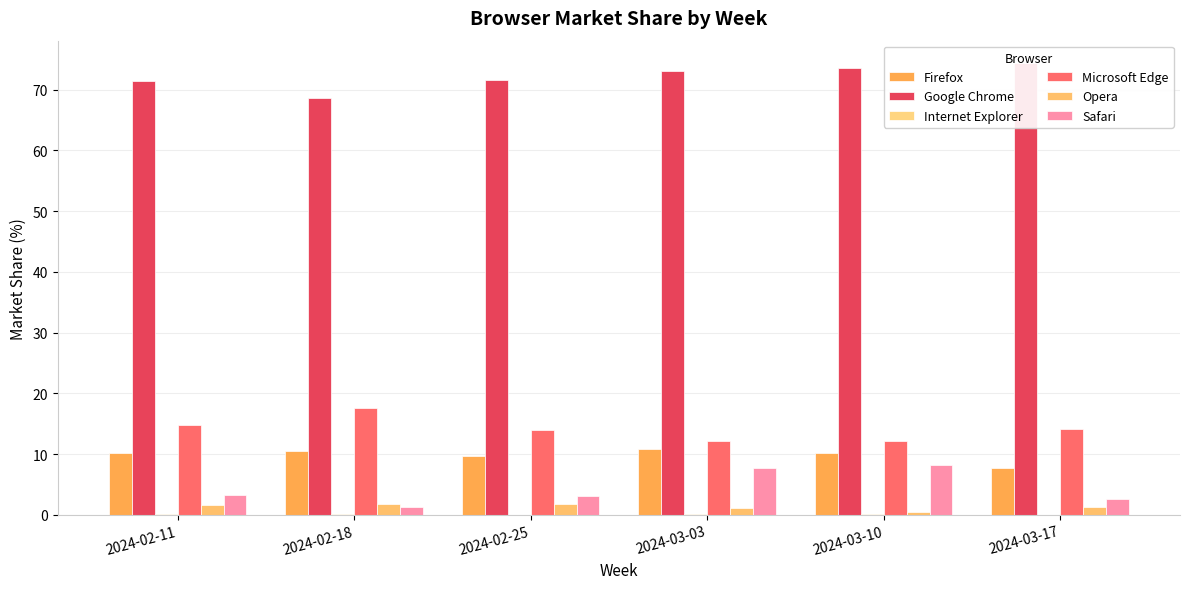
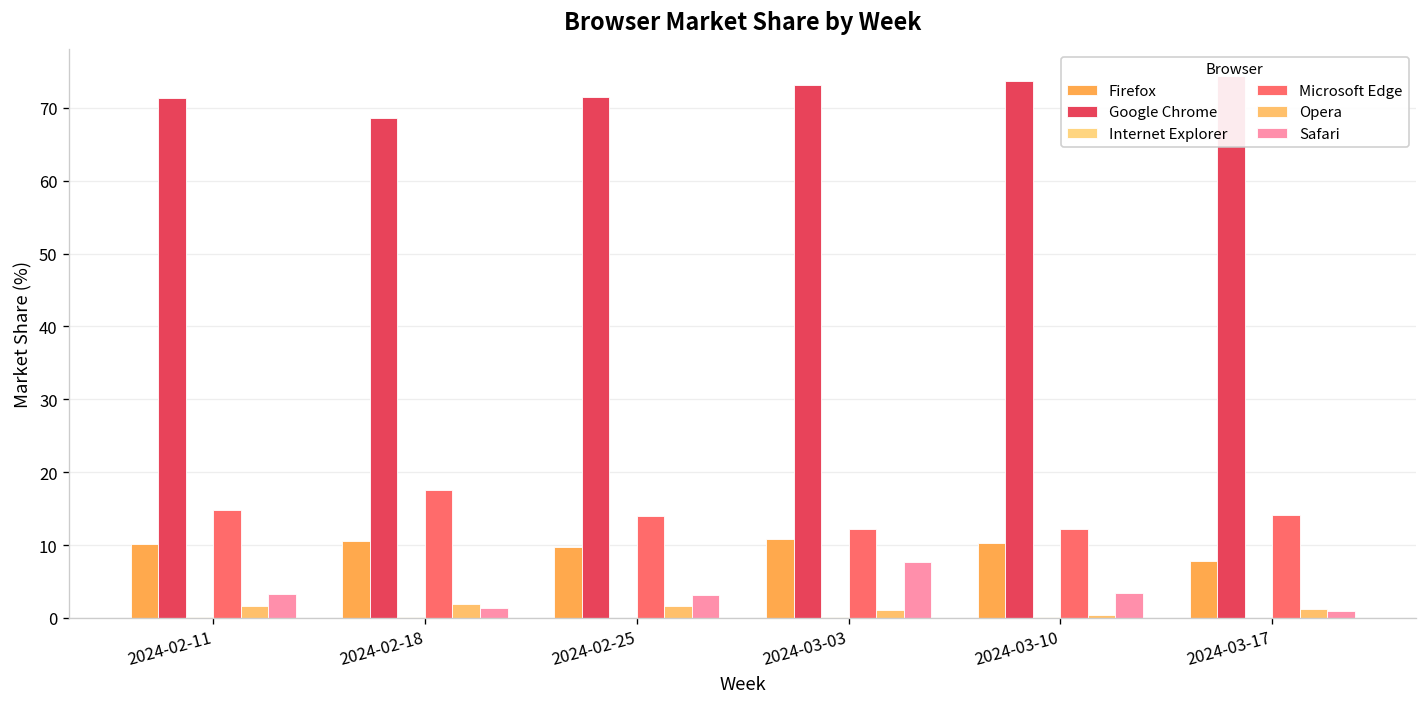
Safari, 2024-03-10: 8 -> 3
Safari, 2024-03-17: 3 -> 1
